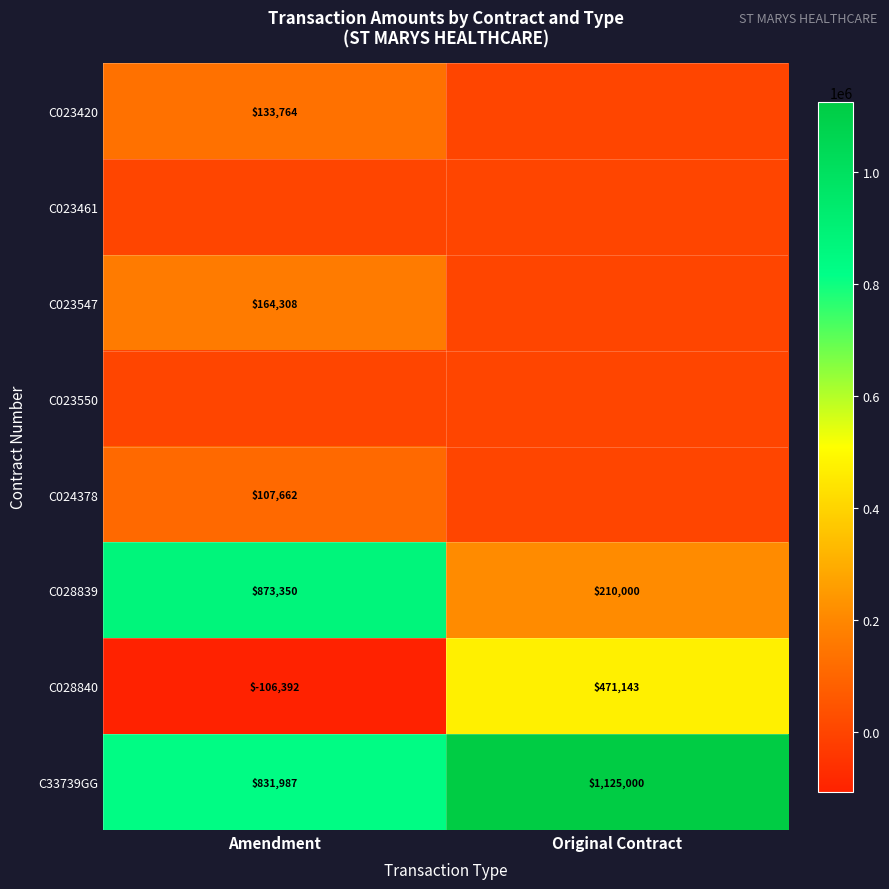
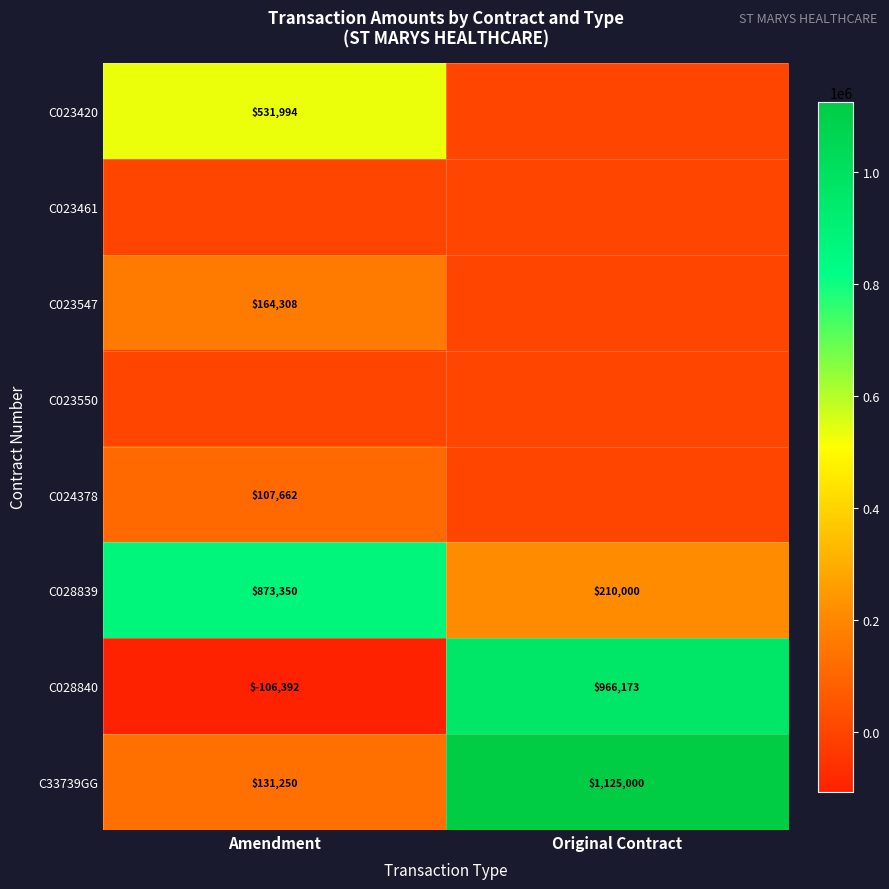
C023420, Amendment: $133,764 -> $531,994
C028840, Original Contract: $471,143 -> $966,173
C33739GG, Amendment: $831,987 -> $131,250
